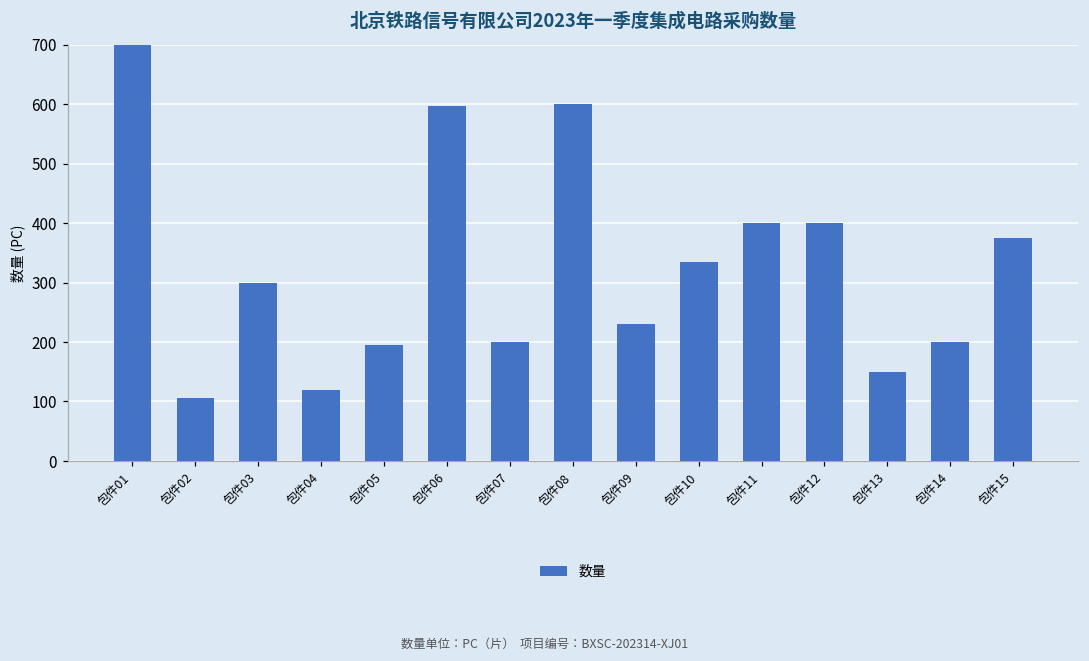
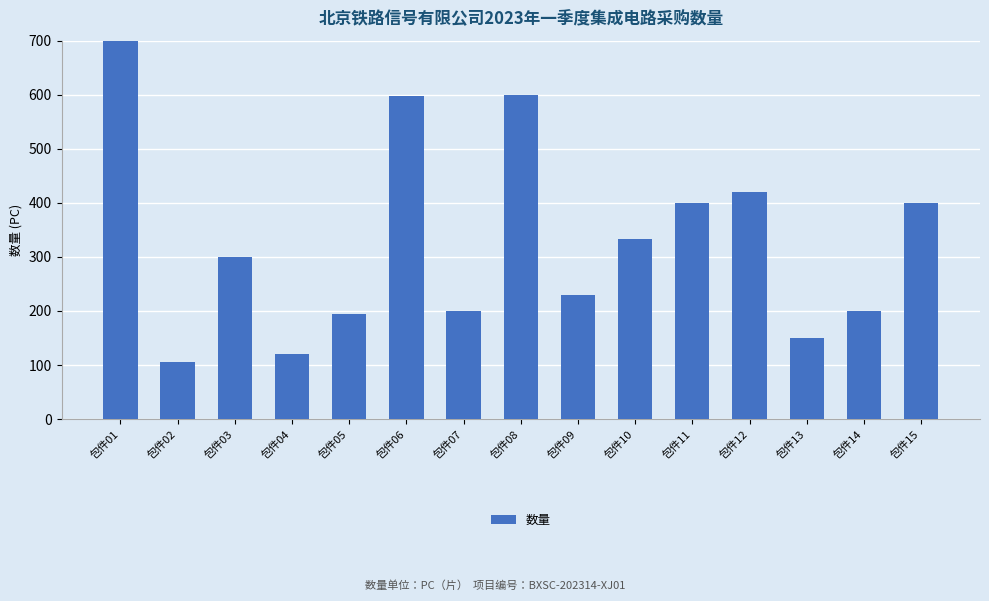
包件12: 400 -> 420
包件15: 380 -> 400
